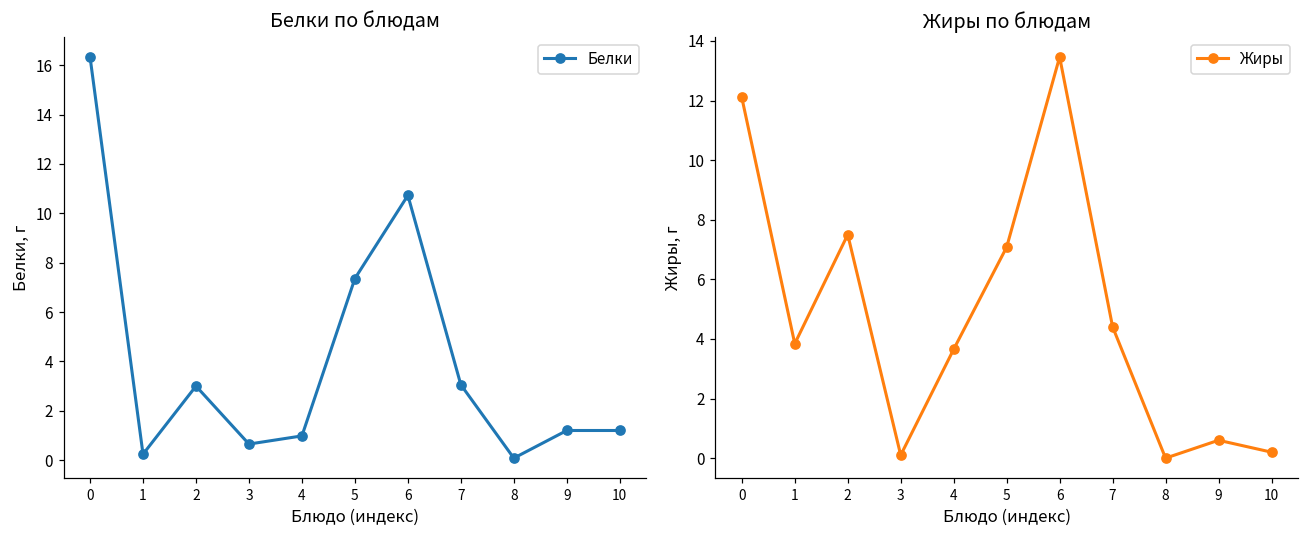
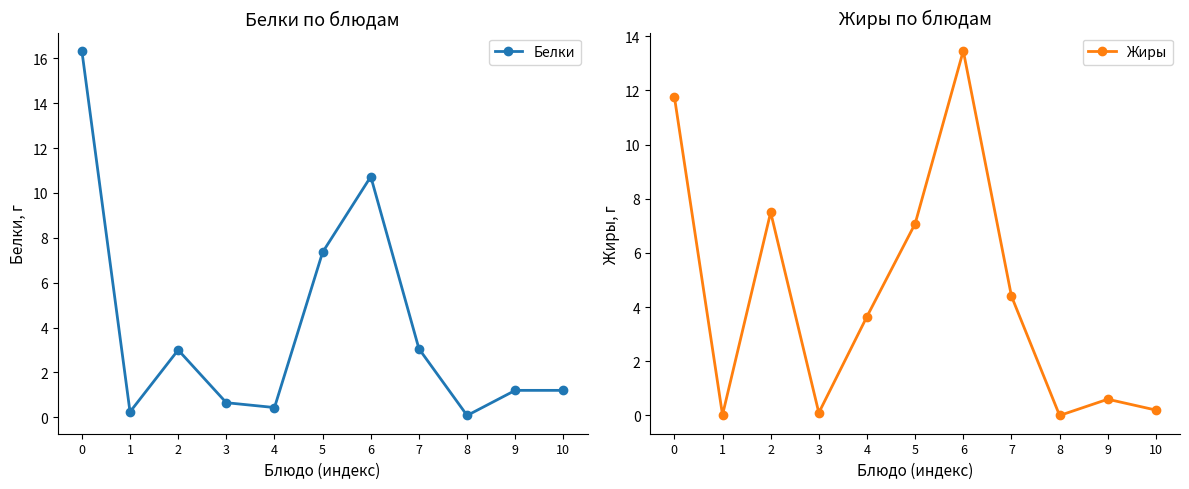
Белки по блюдам, 4: 1.0 -> 0.4
Жиры по блюдам, 0: 12.1 -> 11.8
Жиры по блюдам, 1: 3.8 -> 0.0
